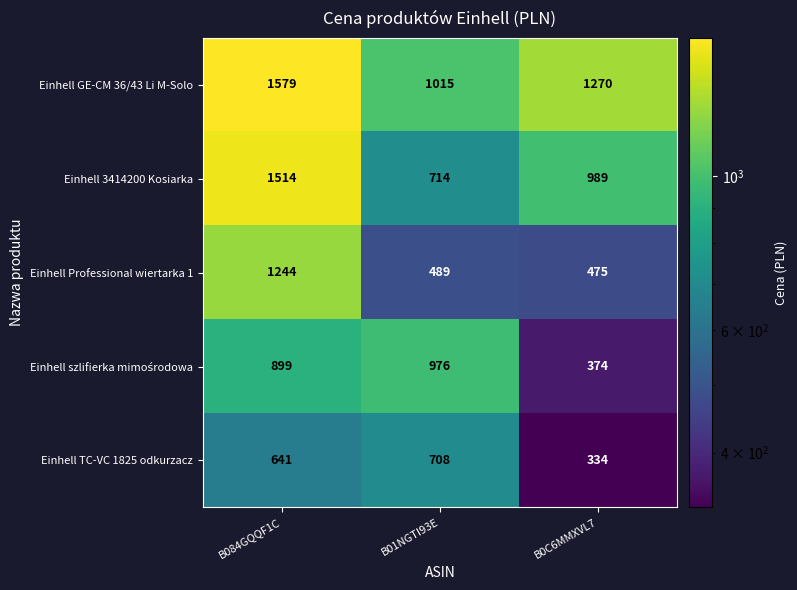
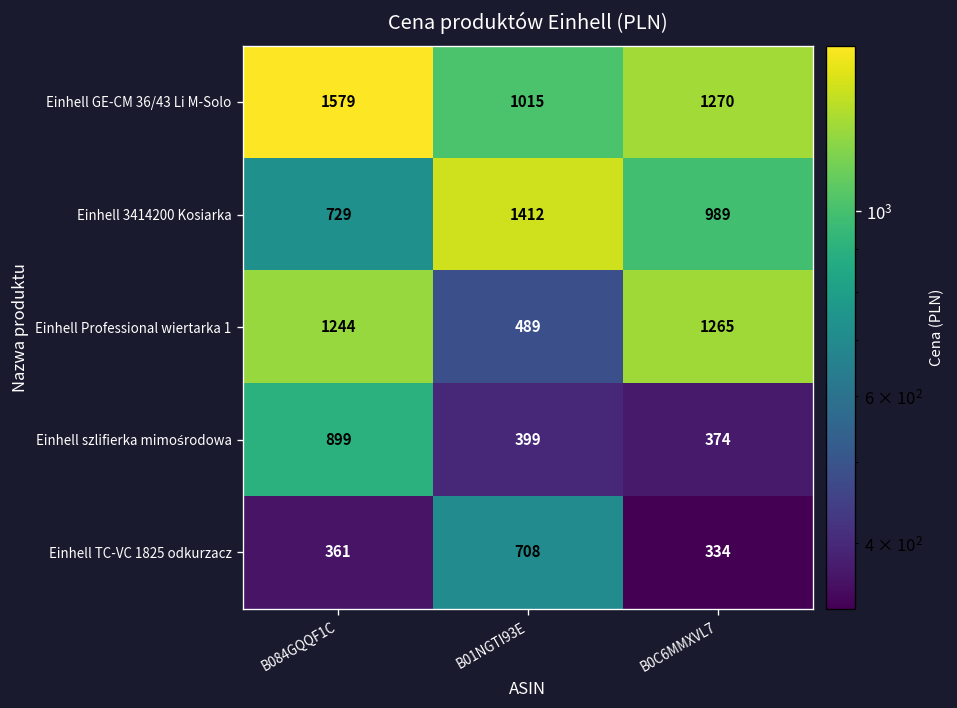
Einhell 3414200 Kosiarka, B084GQQF1C: 1514 -> 729
Einhell 3414200 Kosiarka, B01NGTI93E: 714 -> 1412
Einhell Professional wiertarka 1, B0C6MMXVL7: 475 -> 1265
Einhell szlifierka mimośrodowa, B01NGTI93E: 976 -> 399
Einhell TC-VC 1825 odkurzacz, B084GQQF1C: 641 -> 361
